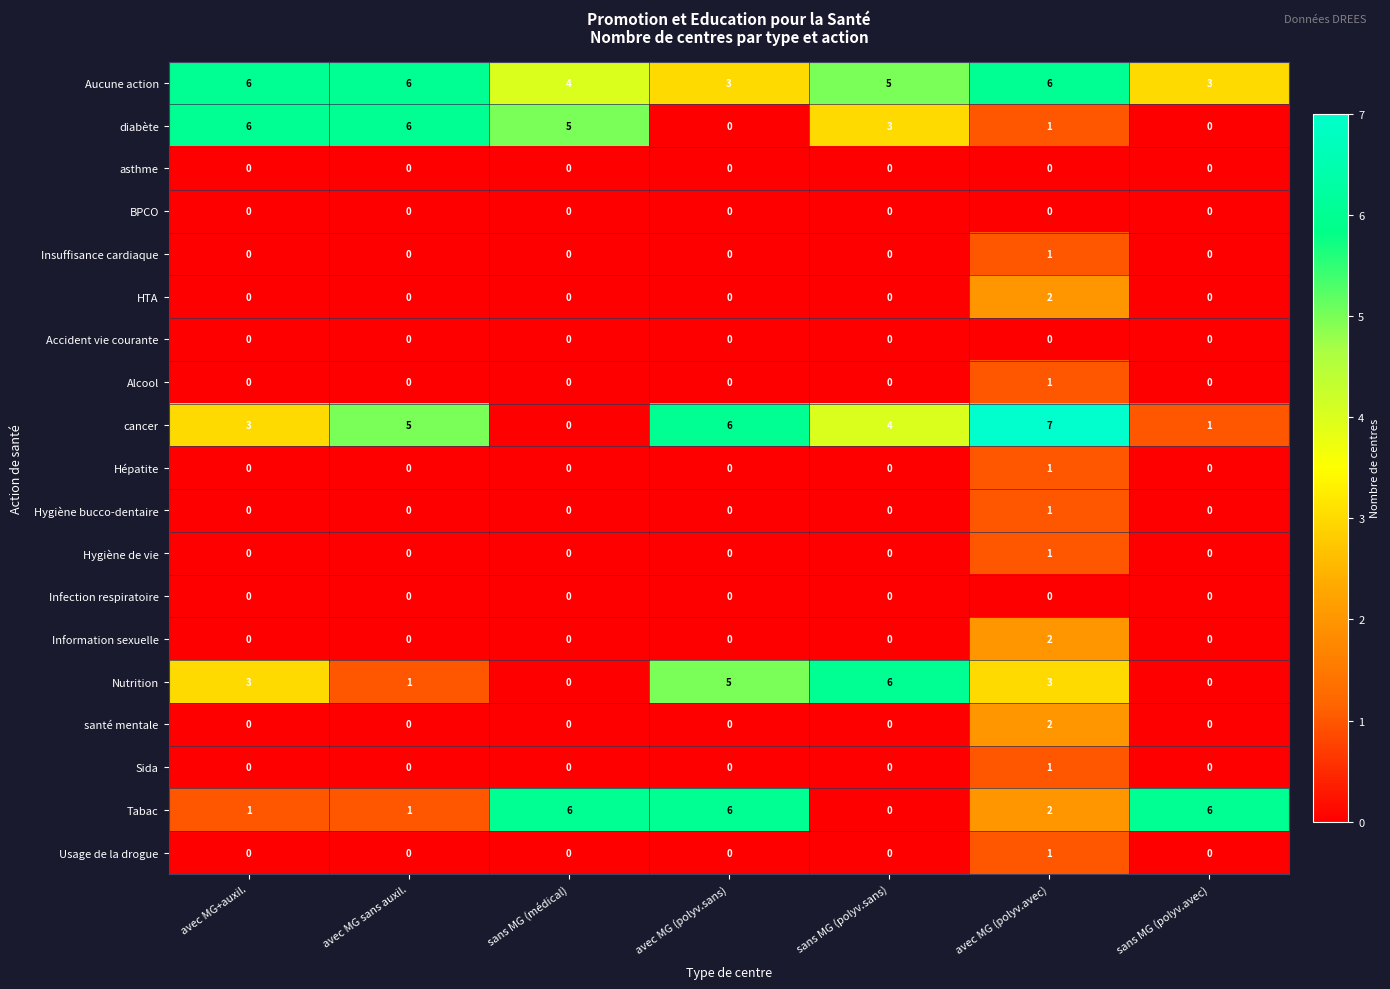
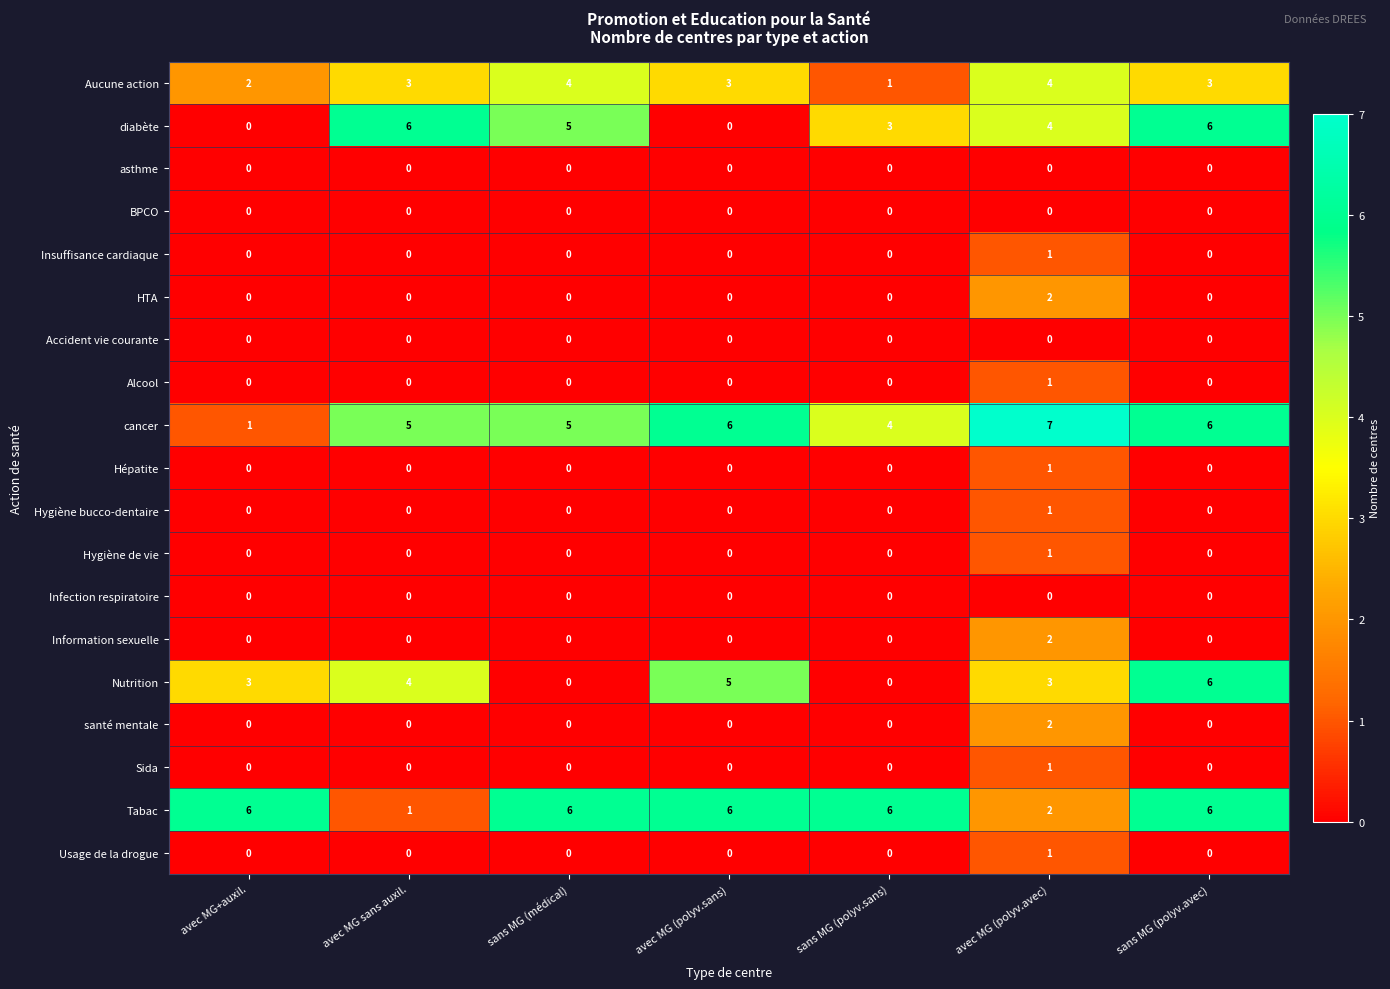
Aucune action, avec MG+auxil.: 6 -> 2
Aucune action, avec MG sans auxil.: 6 -> 3
Aucune action, sans MG (polyv.sans): 5 -> 1
Aucune action, avec MG (polyv.avec): 6 -> 4
diabète, avec MG+auxil.: 6 -> 0
diabète, avec MG (polyv.avec): 1 -> 4
diabète, sans MG (polyv.avec): 0 -> 6
cancer, avec MG+auxil.: 3 -> 1
cancer, sans MG (médical): 0 -> 5
cancer, sans MG (polyv.avec): 1 -> 6
Nutrition, avec MG sans auxil.: 1 -> 4
Nutrition, sans MG (polyv.sans): 6 -> 0
Nutrition, sans MG (polyv.avec): 0 -> 6
Tabac, avec MG+auxil.: 1 -> 6
Tabac, sans MG (polyv.sans): 0 -> 6
